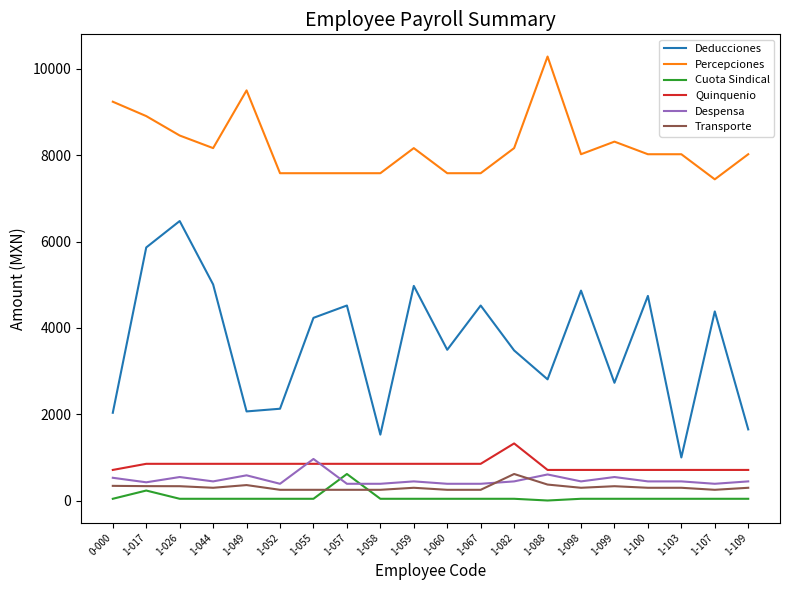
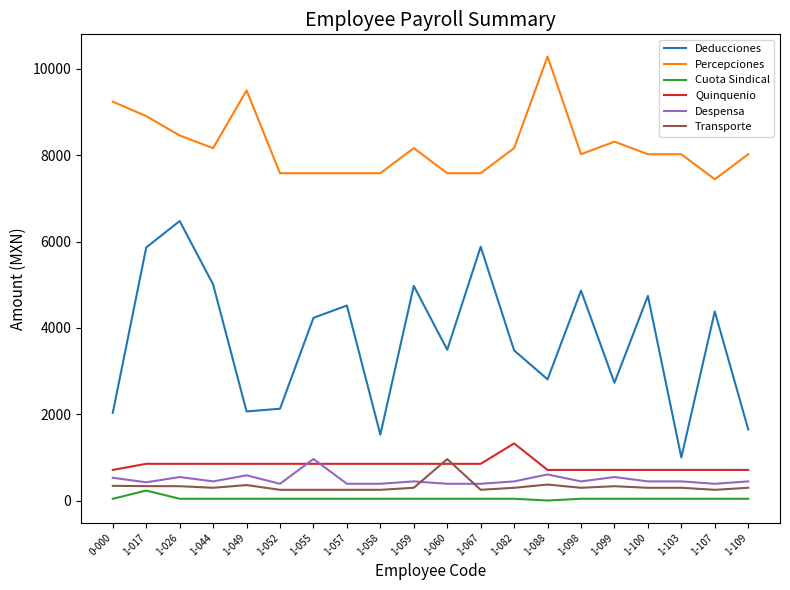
Cuota Sindical, 1-057: 600 -> 0
Transporte, 1-060: 200 -> 1000
Deducciones, 1-067: 4500 -> 5900
Transporte, 1-082: 600 -> 300
